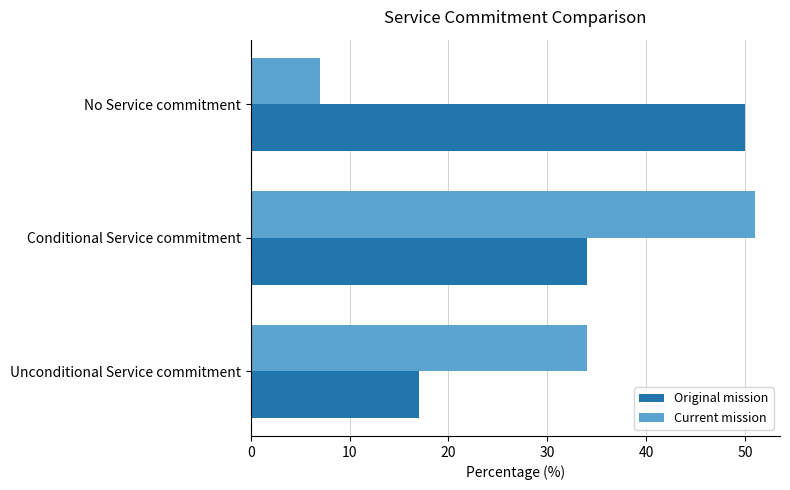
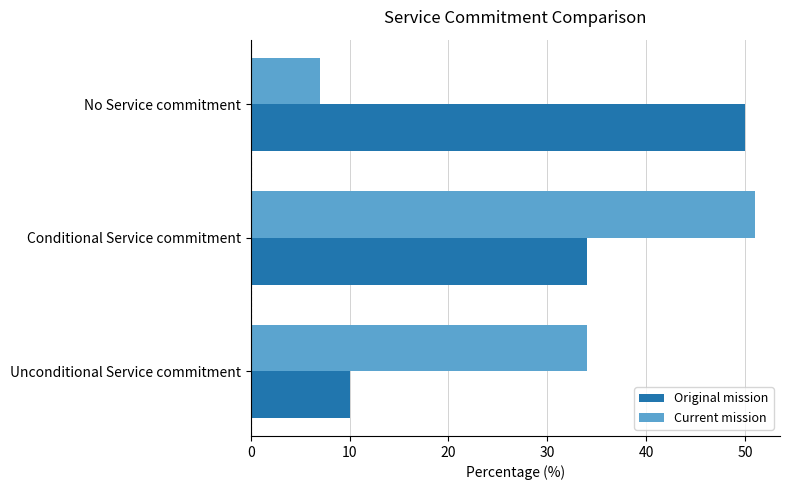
Original mission, Unconditional Service commitment: 17 -> 10
